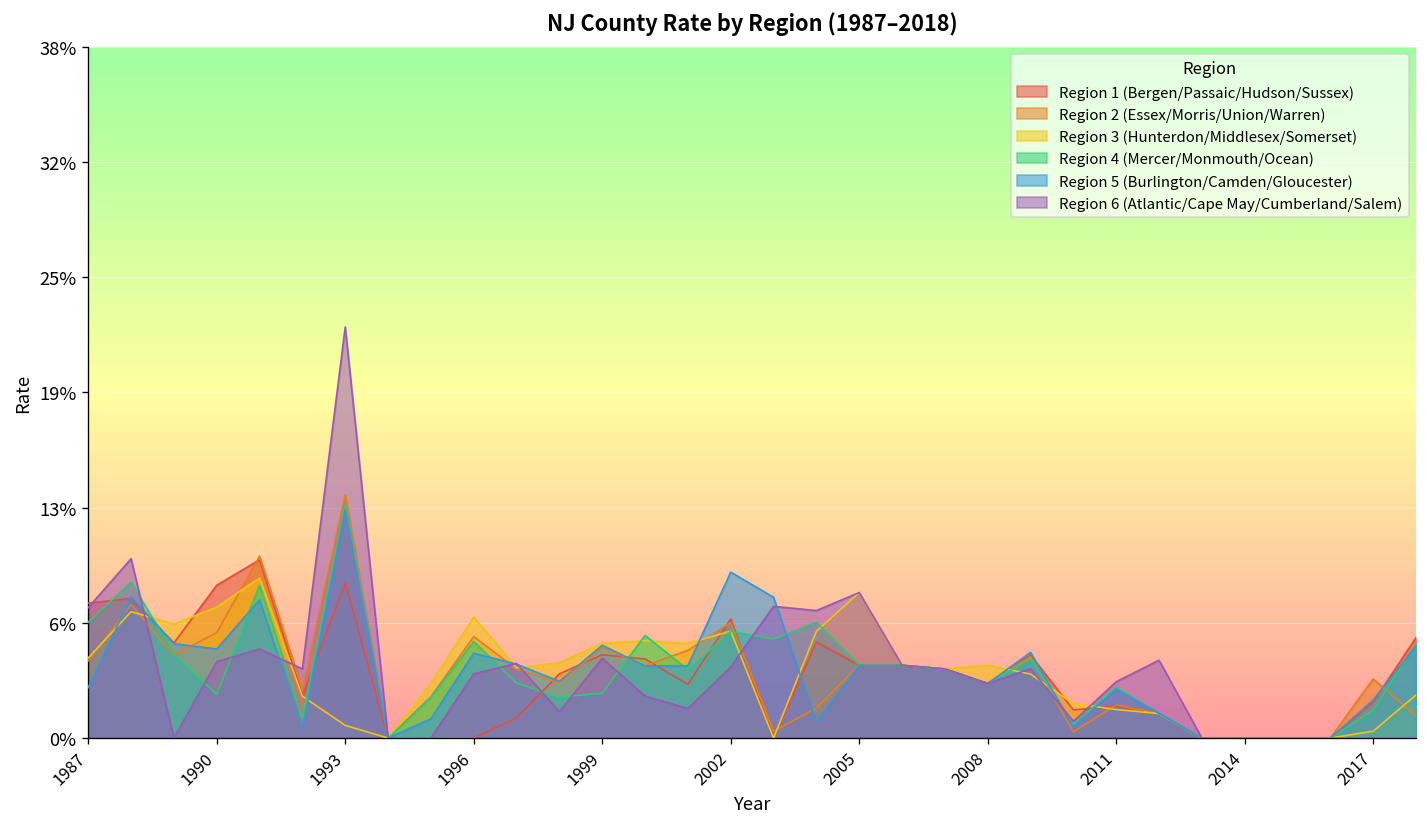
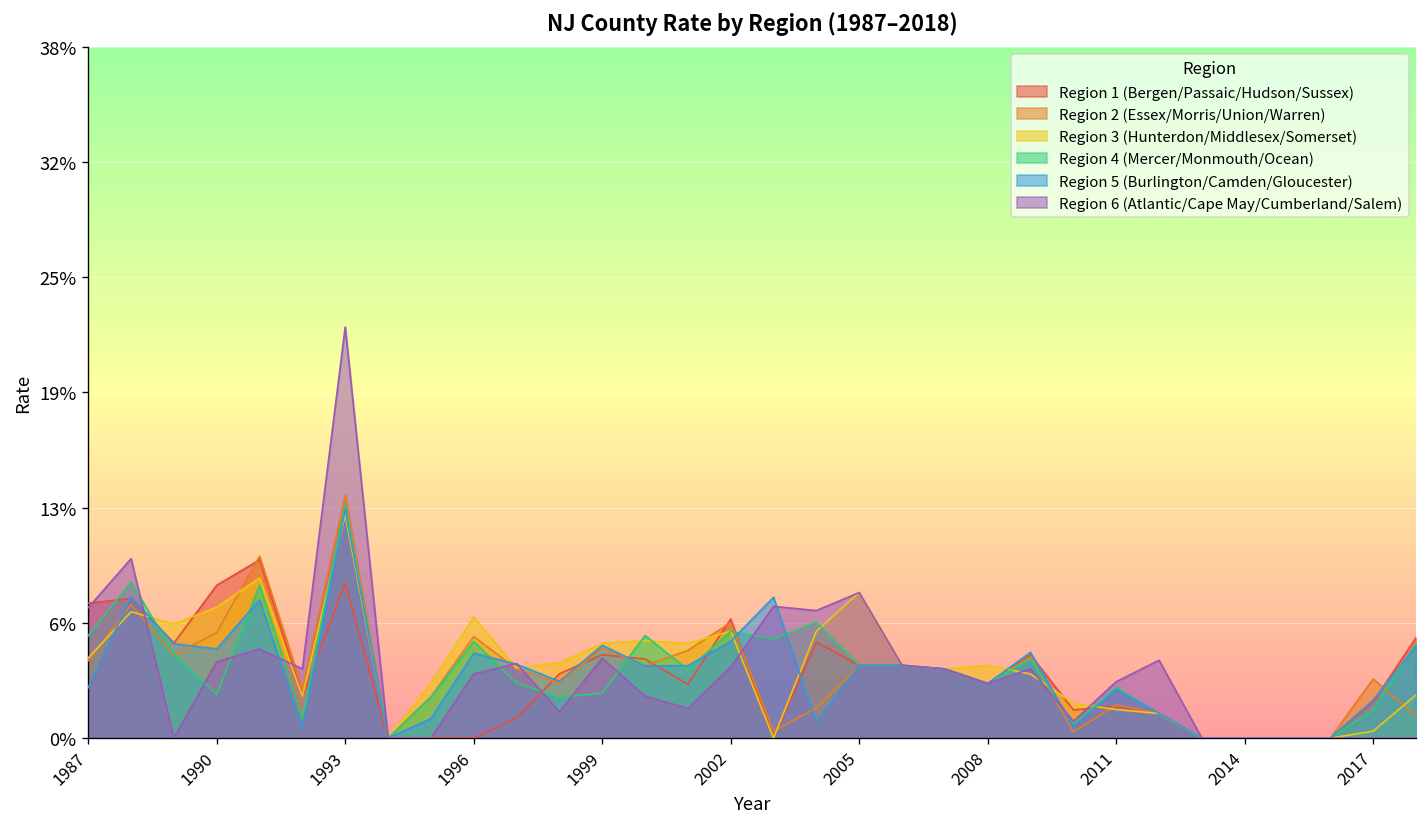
Region 4 (Mercer/Monmouth/Ocean), 1987: 6.4% -> 5.6%
Region 3 (Hunterdon/Middlesex/Somerset), 1993: 0.7% -> 12.3%
Region 5 (Burlington/Camden/Gloucester), 2002: 9.1% -> 5.3%
